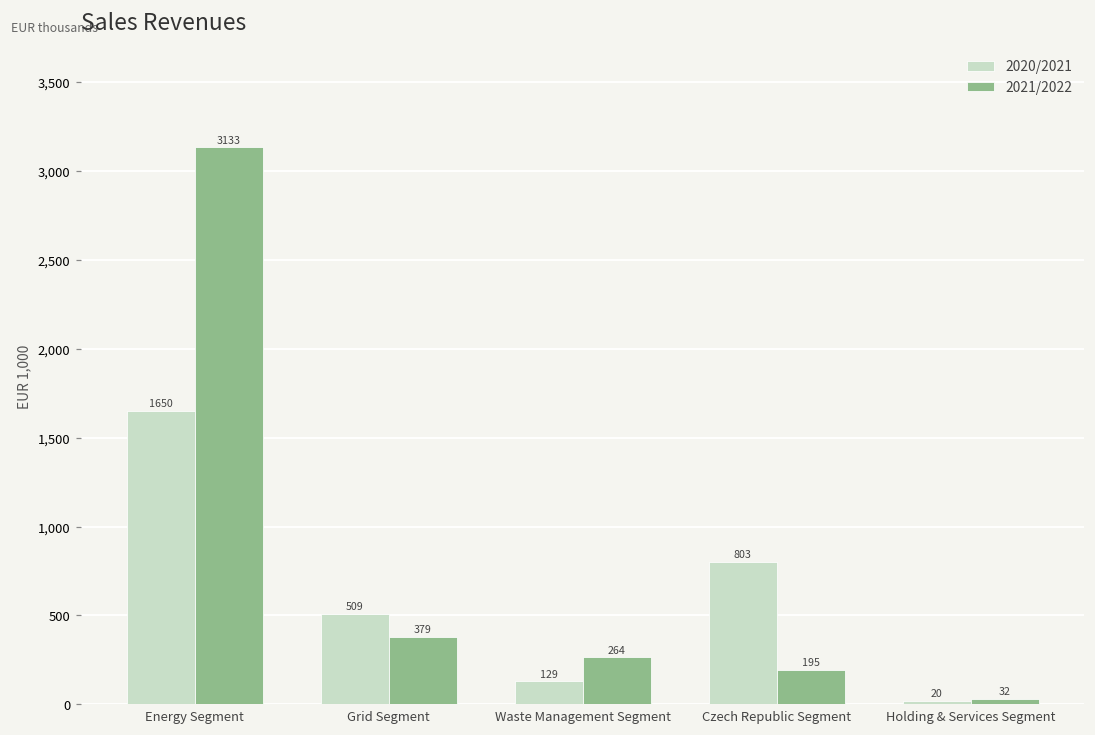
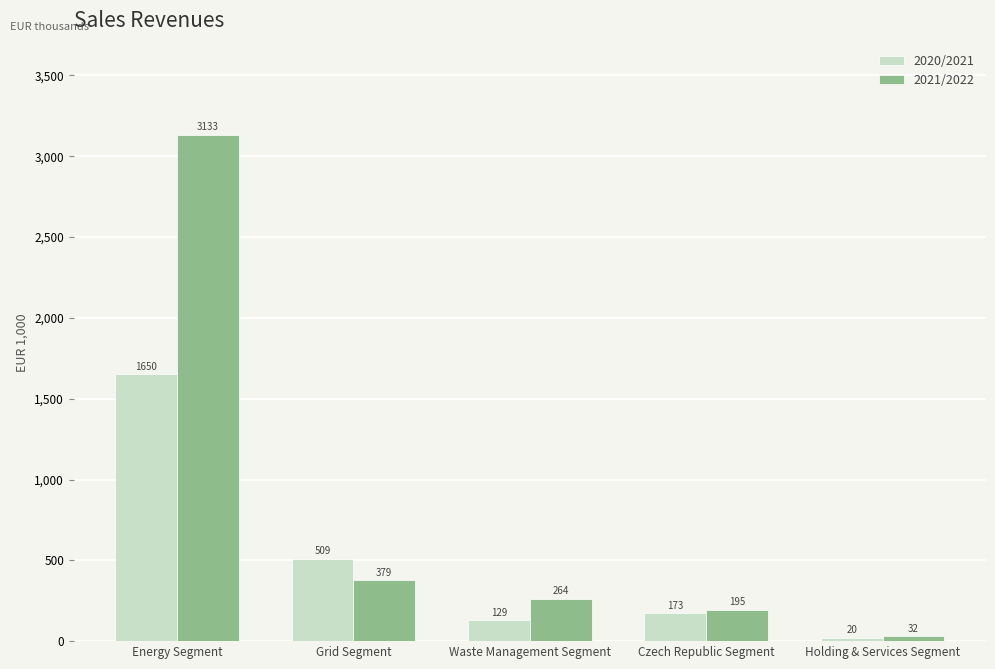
2020/2021, Czech Republic Segment: 803 -> 173
